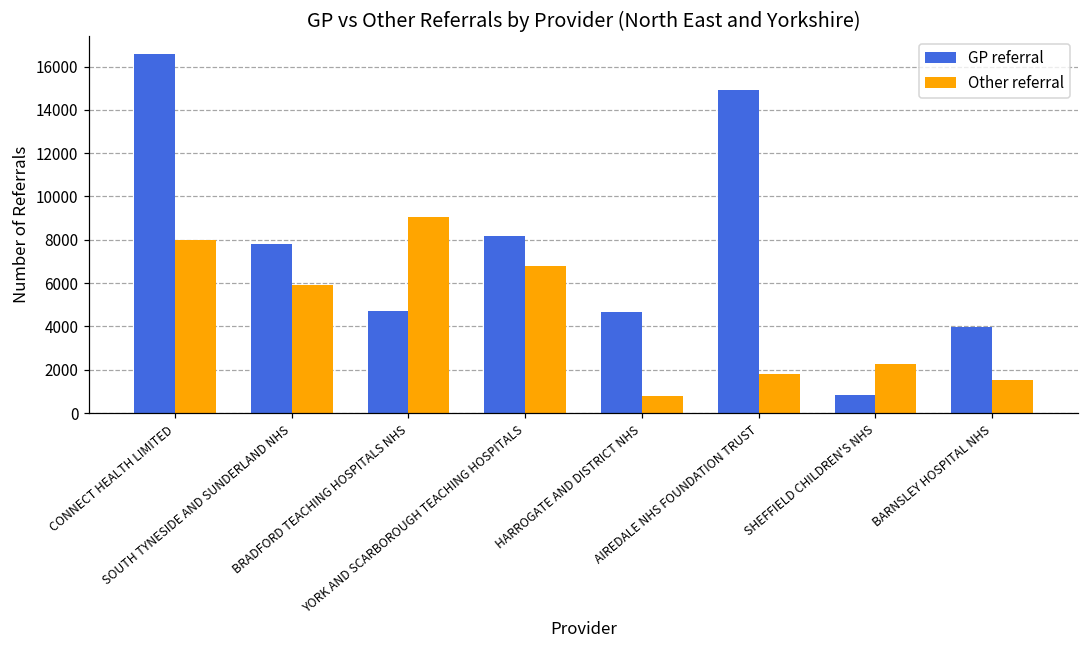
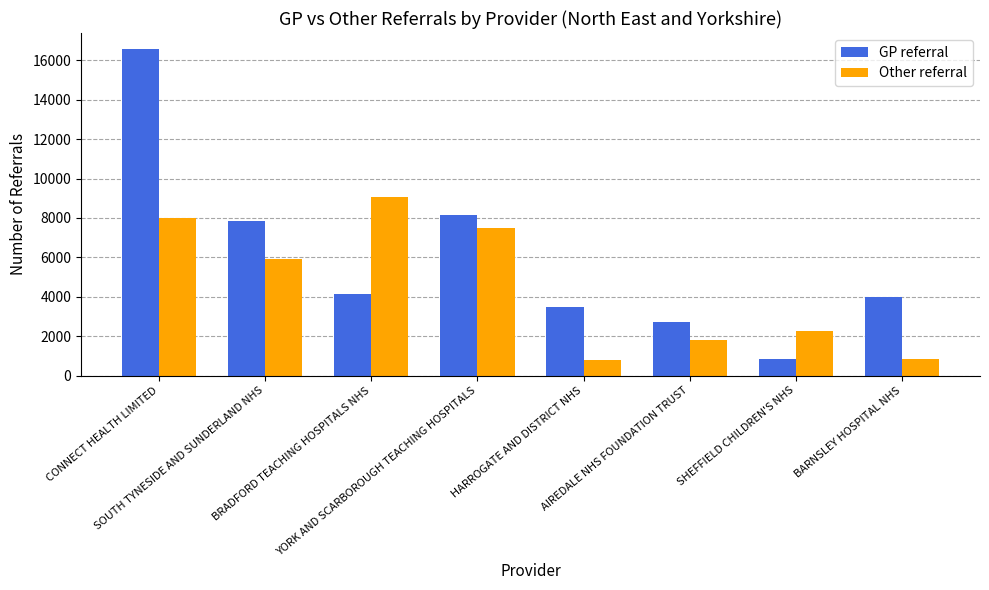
GP referral, BRADFORD TEACHING HOSPITALS NHS: 4700 -> 4200
Other referral, YORK AND SCARBOROUGH TEACHING HOSPITALS: 6800 -> 7500
GP referral, HARROGATE AND DISTRICT NHS: 4700 -> 3500
GP referral, AIREDALE NHS FOUNDATION TRUST: 14900 -> 2700
Other referral, BARNSLEY HOSPITAL NHS: 1500 -> 800
